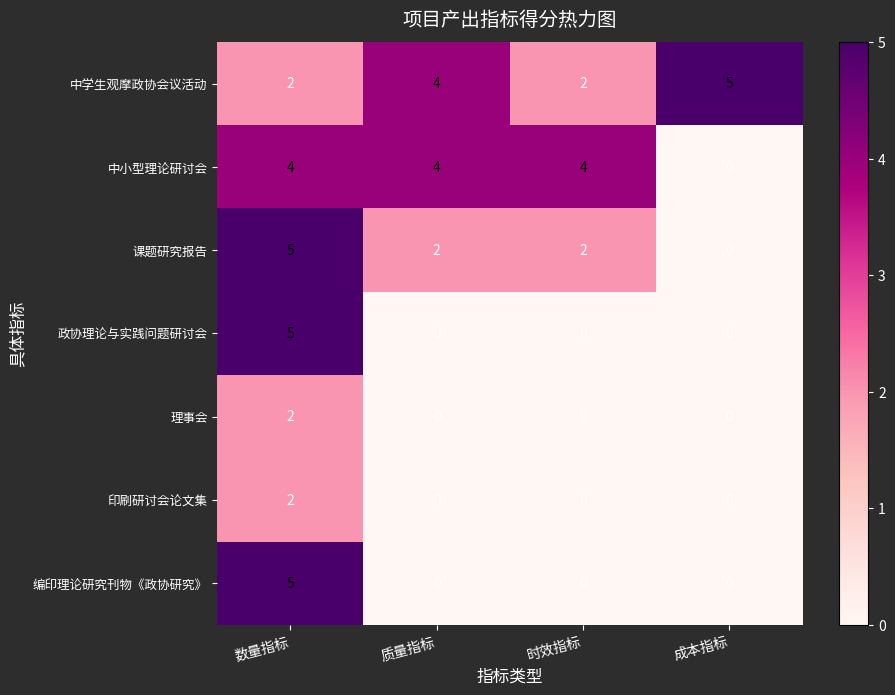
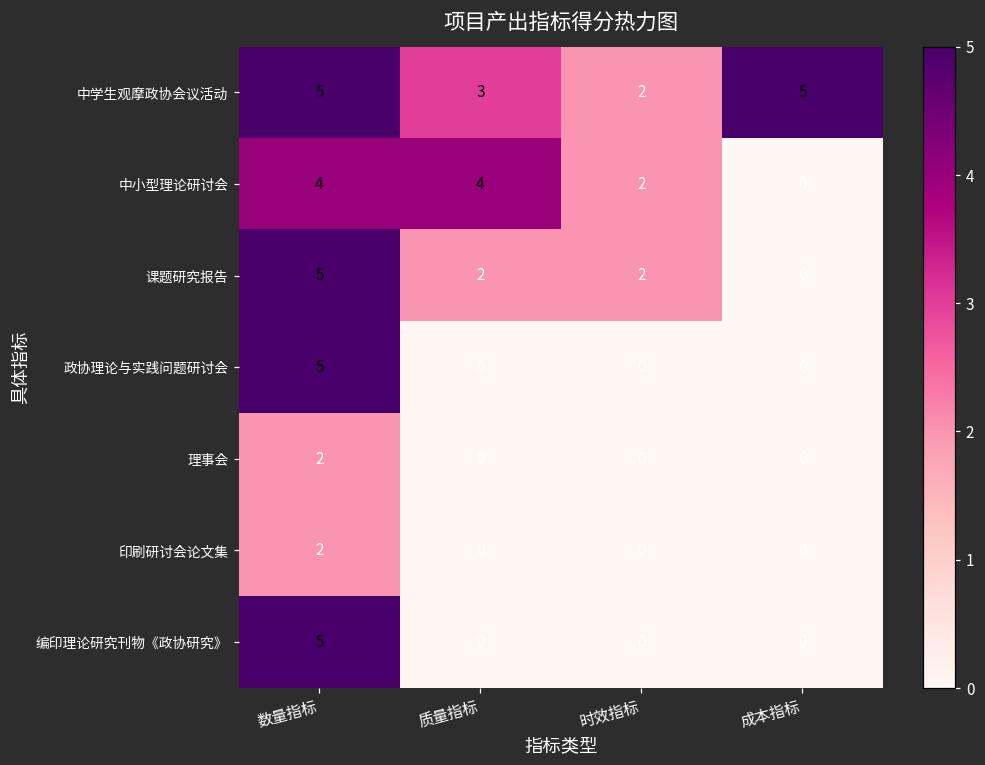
中学生观摩政协会议活动, 数量指标: 2 -> 5
中学生观摩政协会议活动, 质量指标: 4 -> 3
中小型理论研讨会, 时效指标: 4 -> 2
